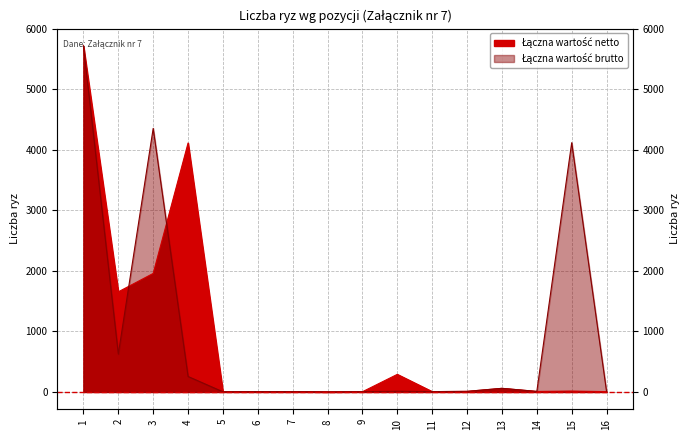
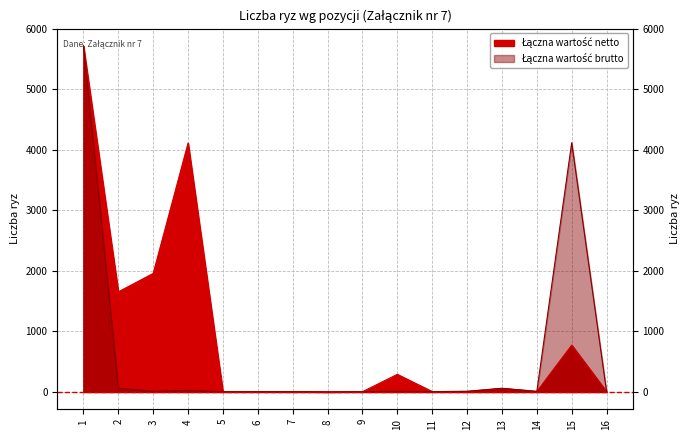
Łączna wartość brutto, 2: 600 -> 100
Łączna wartość brutto, 3: 4400 -> 0
Łączna wartość brutto, 4: 300 -> 0
Łączna wartość netto, 15: 0 -> 800
